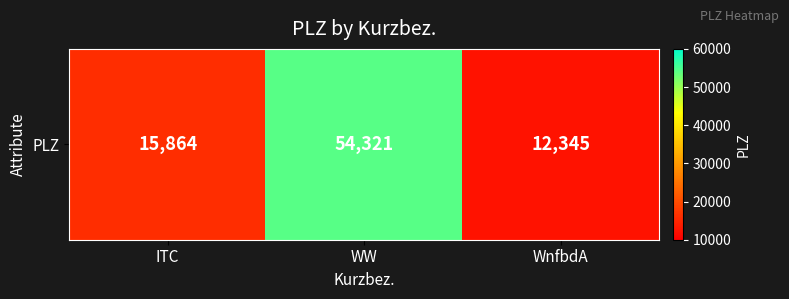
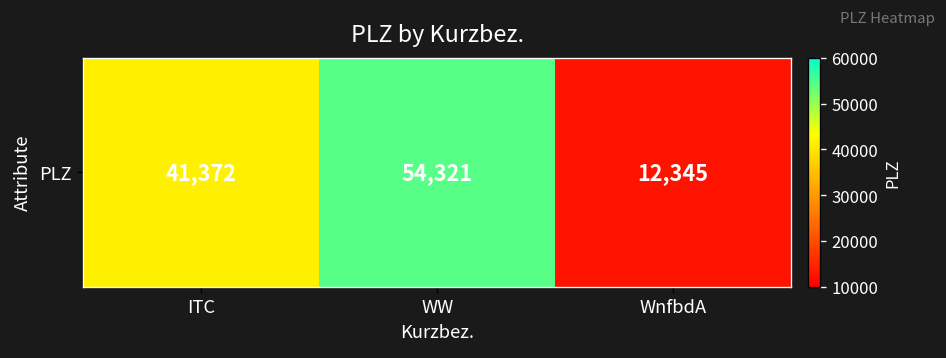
PLZ, ITC: 15,864 -> 41,372
